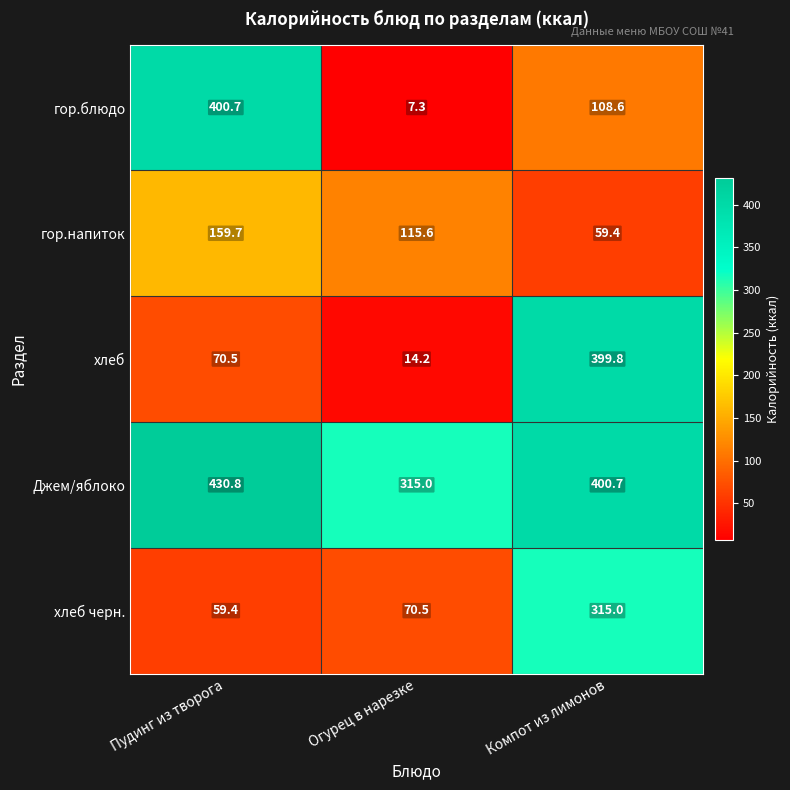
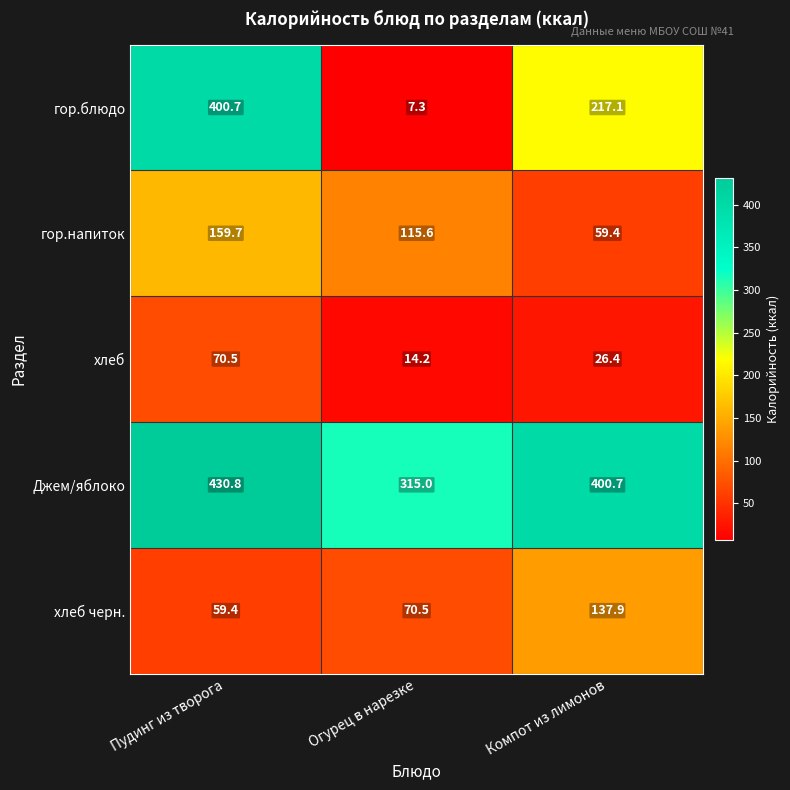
гор.блюдо, Компот из лимонов: 108.6 -> 217.1
хлеб, Компот из лимонов: 399.8 -> 26.4
хлеб черн., Компот из лимонов: 315.0 -> 137.9
